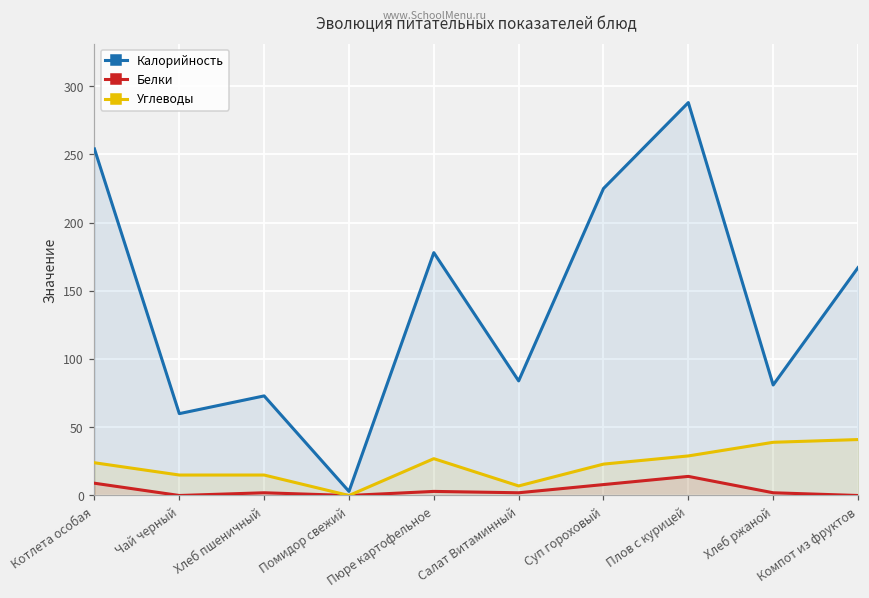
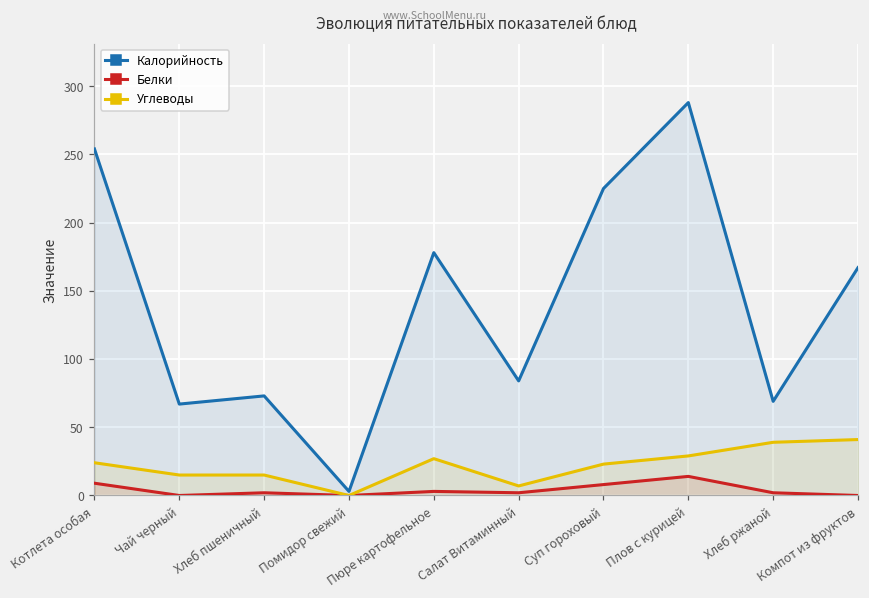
Калорийность, Чай черный: 60 -> 67
Калорийность, Хлеб ржаной: 81 -> 69
